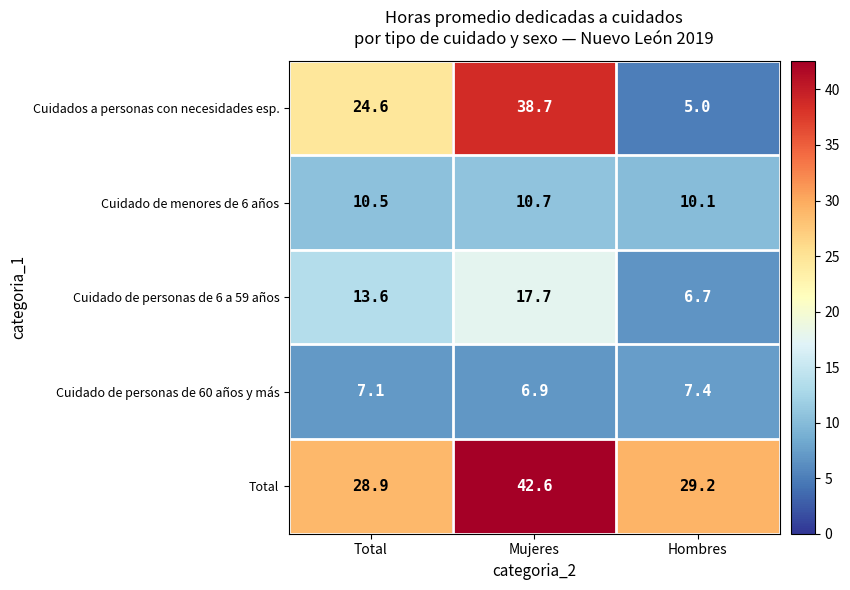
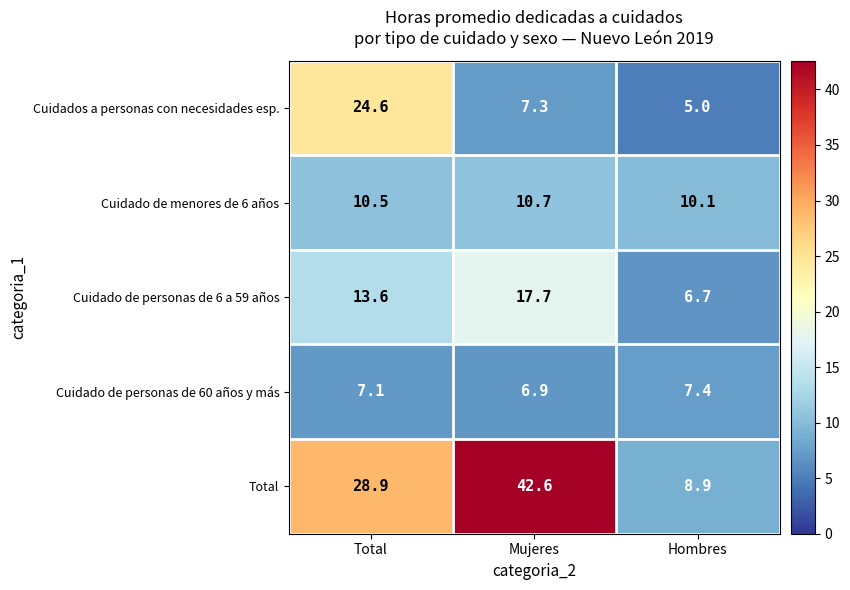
Cuidados a personas con necesidades esp., Mujeres: 38.7 -> 7.3
Total, Hombres: 29.2 -> 8.9
